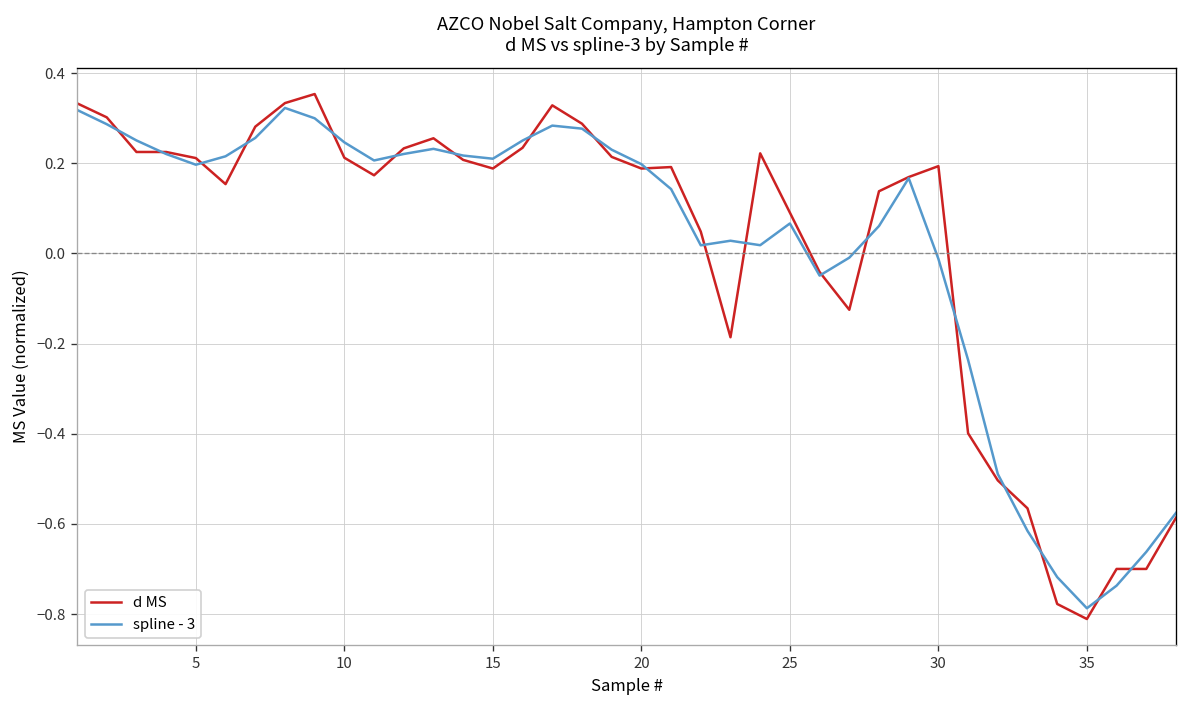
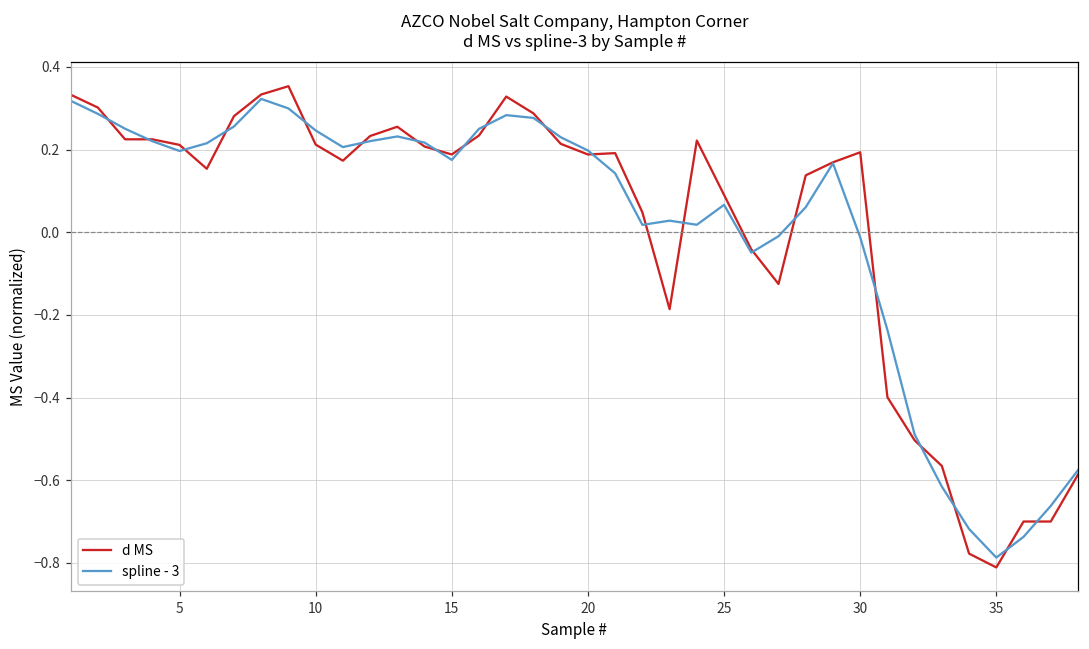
spline - 3, 15: 0.21 -> 0.18
